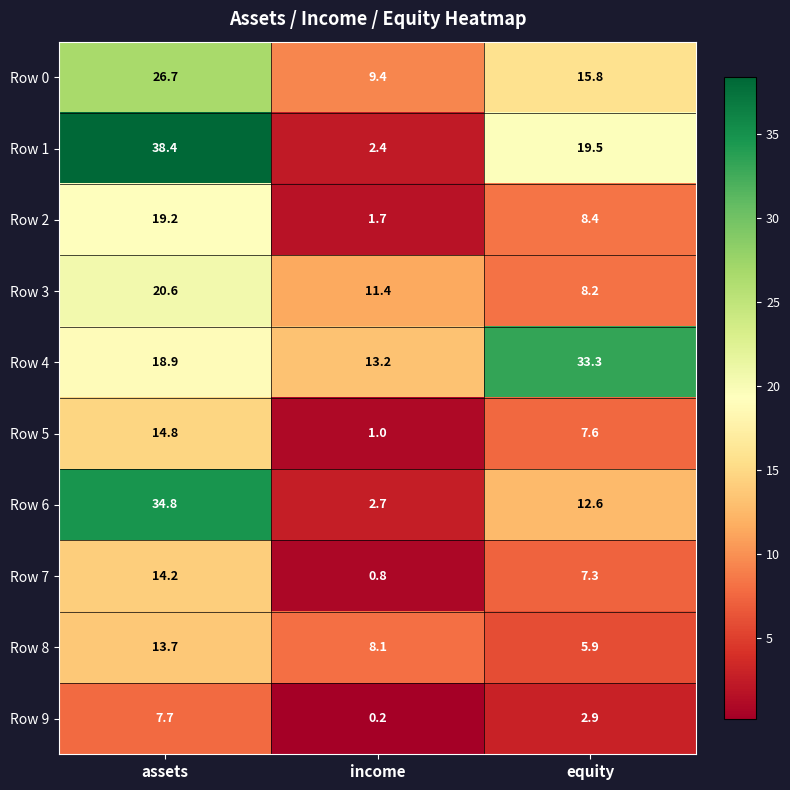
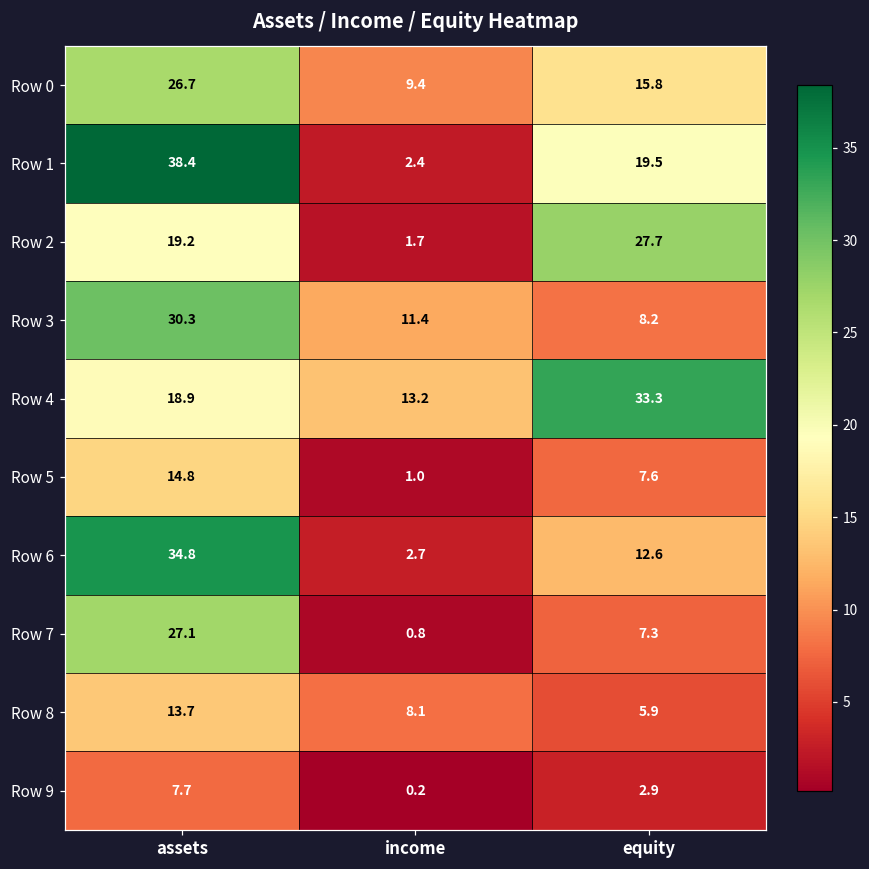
Row 2, equity: 8.4 -> 27.7
Row 3, assets: 20.6 -> 30.3
Row 7, assets: 14.2 -> 27.1
